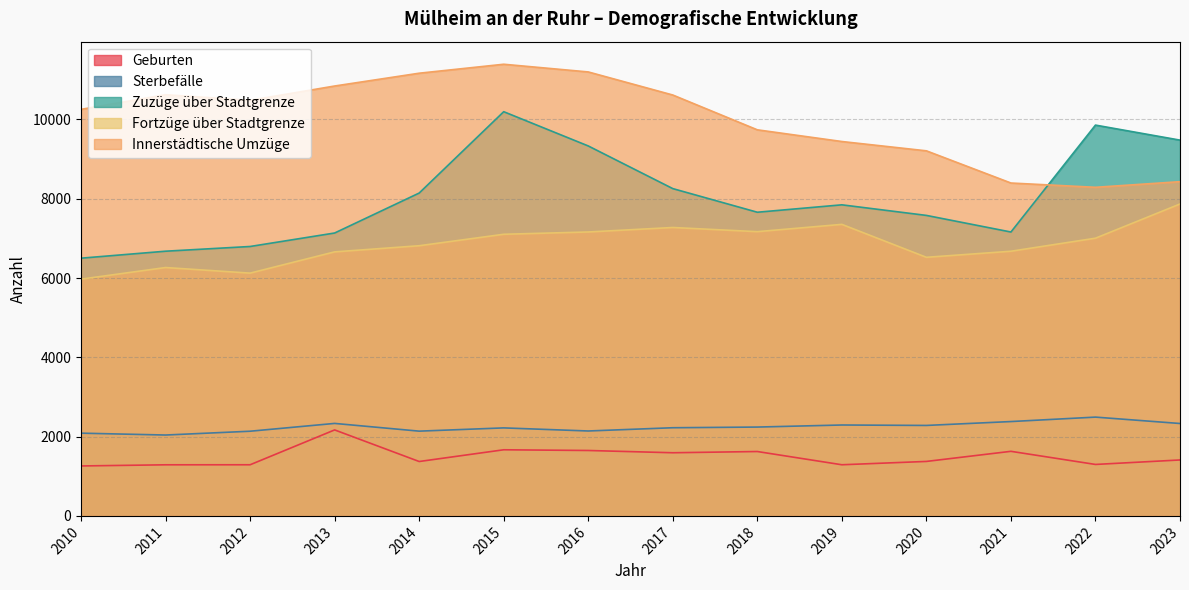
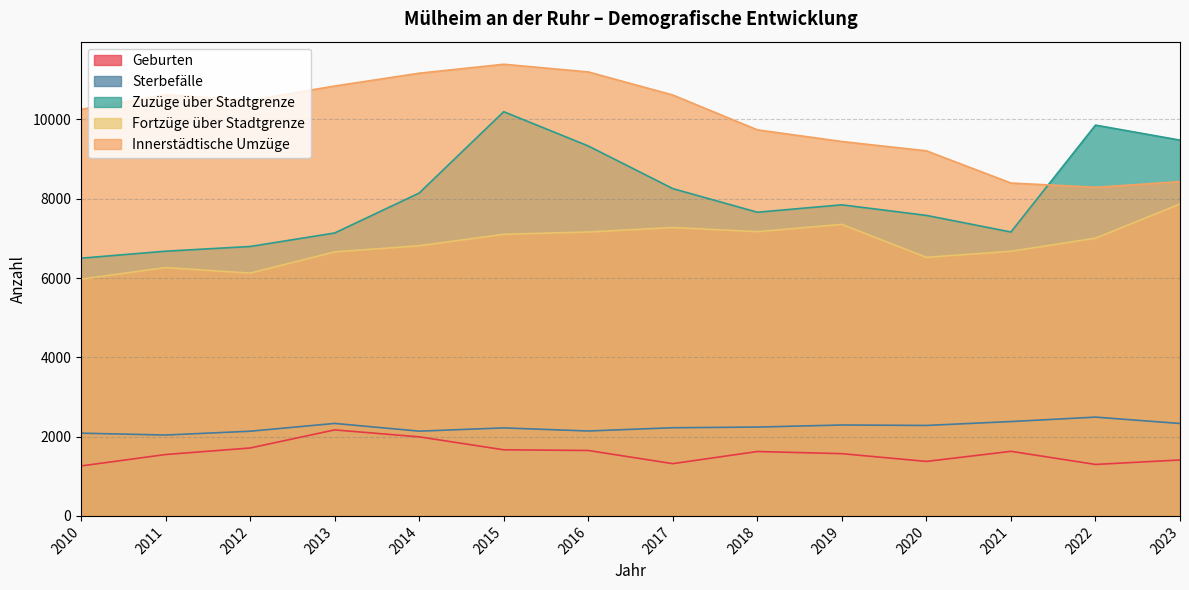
Geburten, 2011: 1300 -> 1500
Geburten, 2012: 1300 -> 1700
Geburten, 2014: 1400 -> 2000
Geburten, 2017: 1600 -> 1300
Geburten, 2019: 1300 -> 1600
